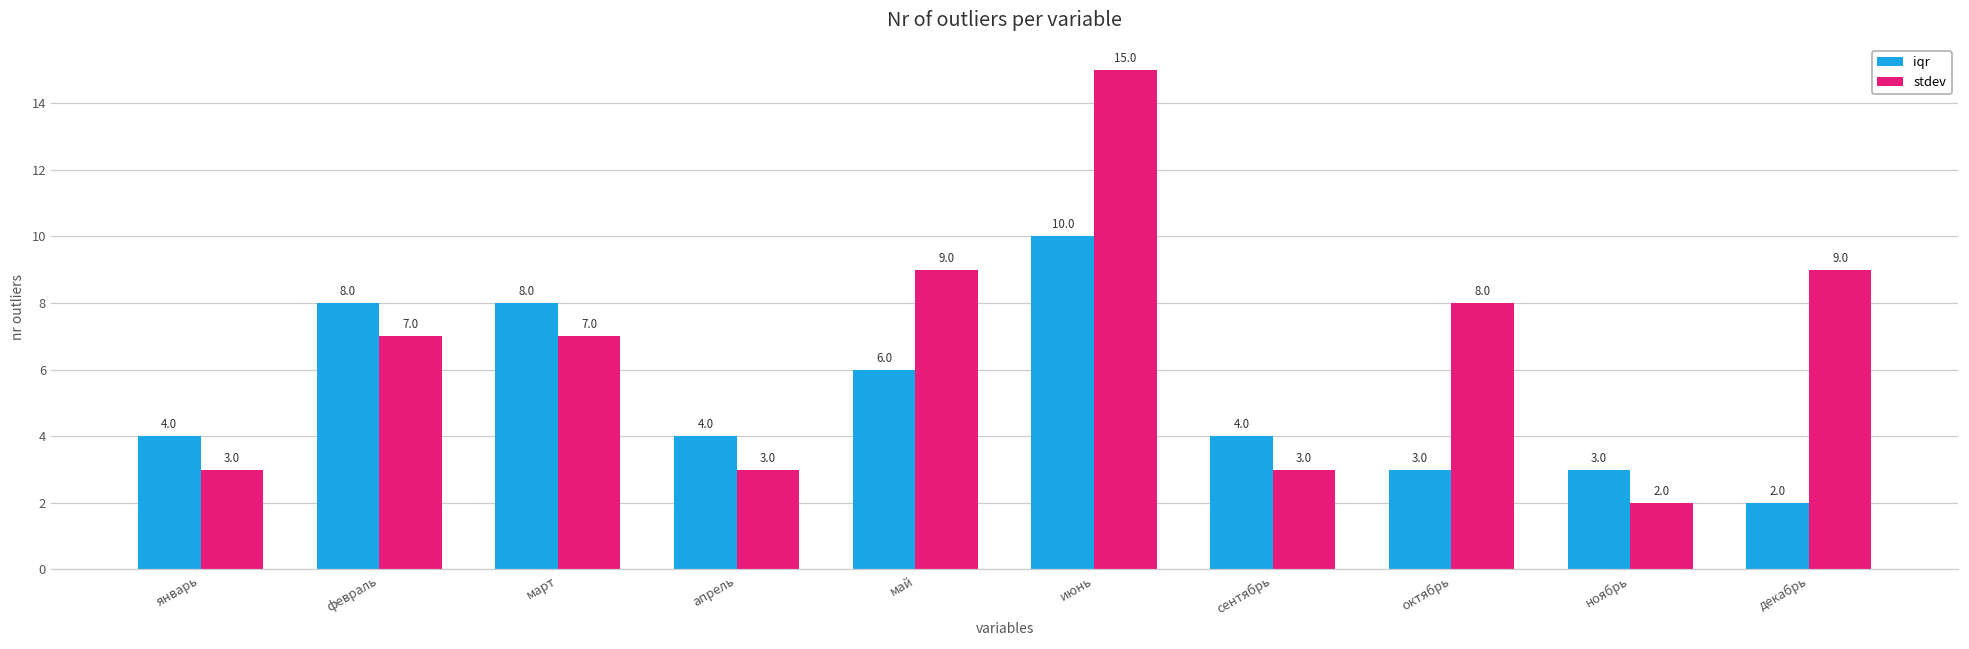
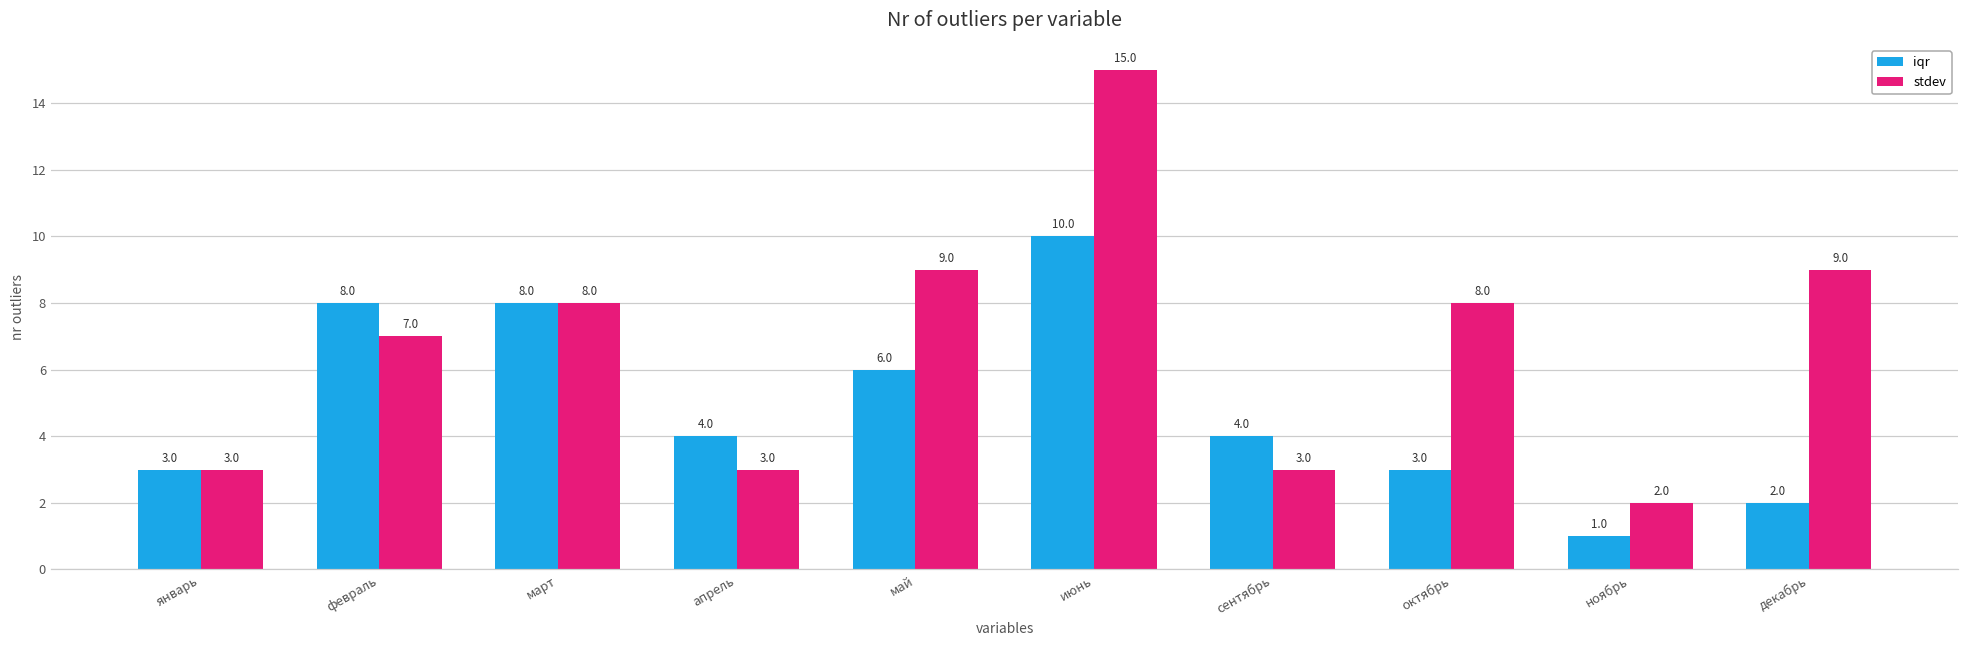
iqr, январь: 4.0 -> 3.0
stdev, март: 7.0 -> 8.0
iqr, ноябрь: 3.0 -> 1.0
